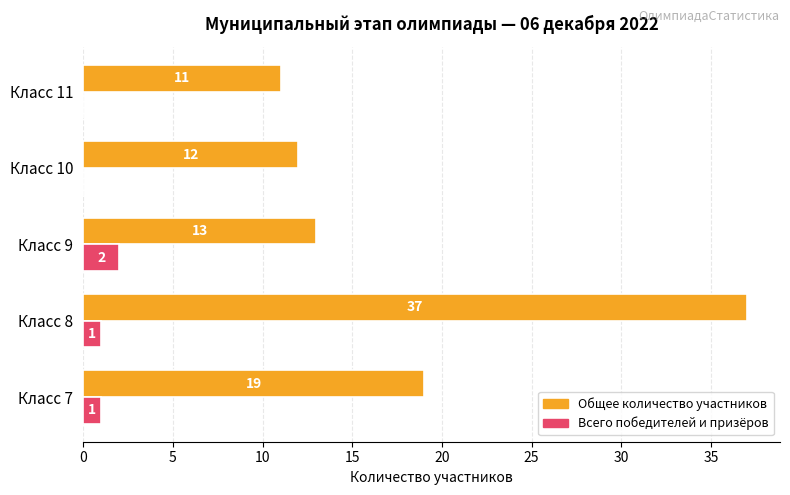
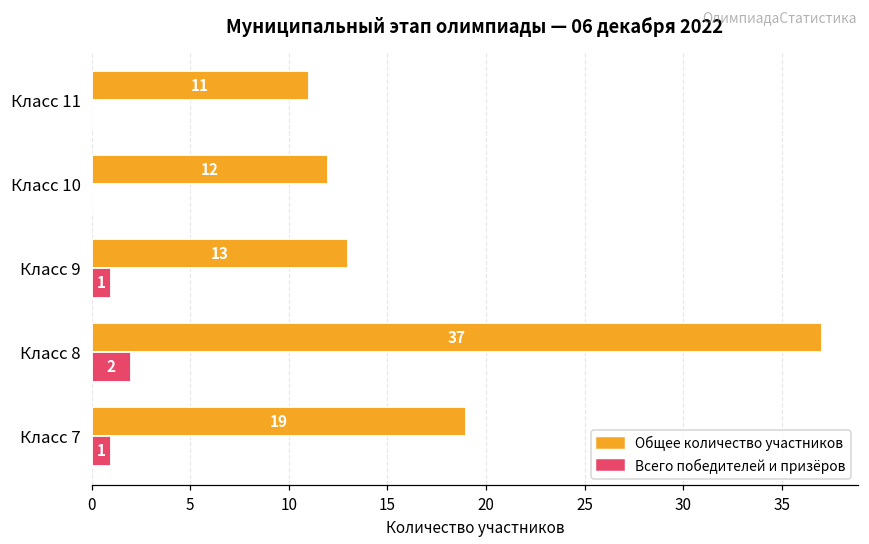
Всего победителей и призёров, Класс 9: 2 -> 1
Всего победителей и призёров, Класс 8: 1 -> 2
